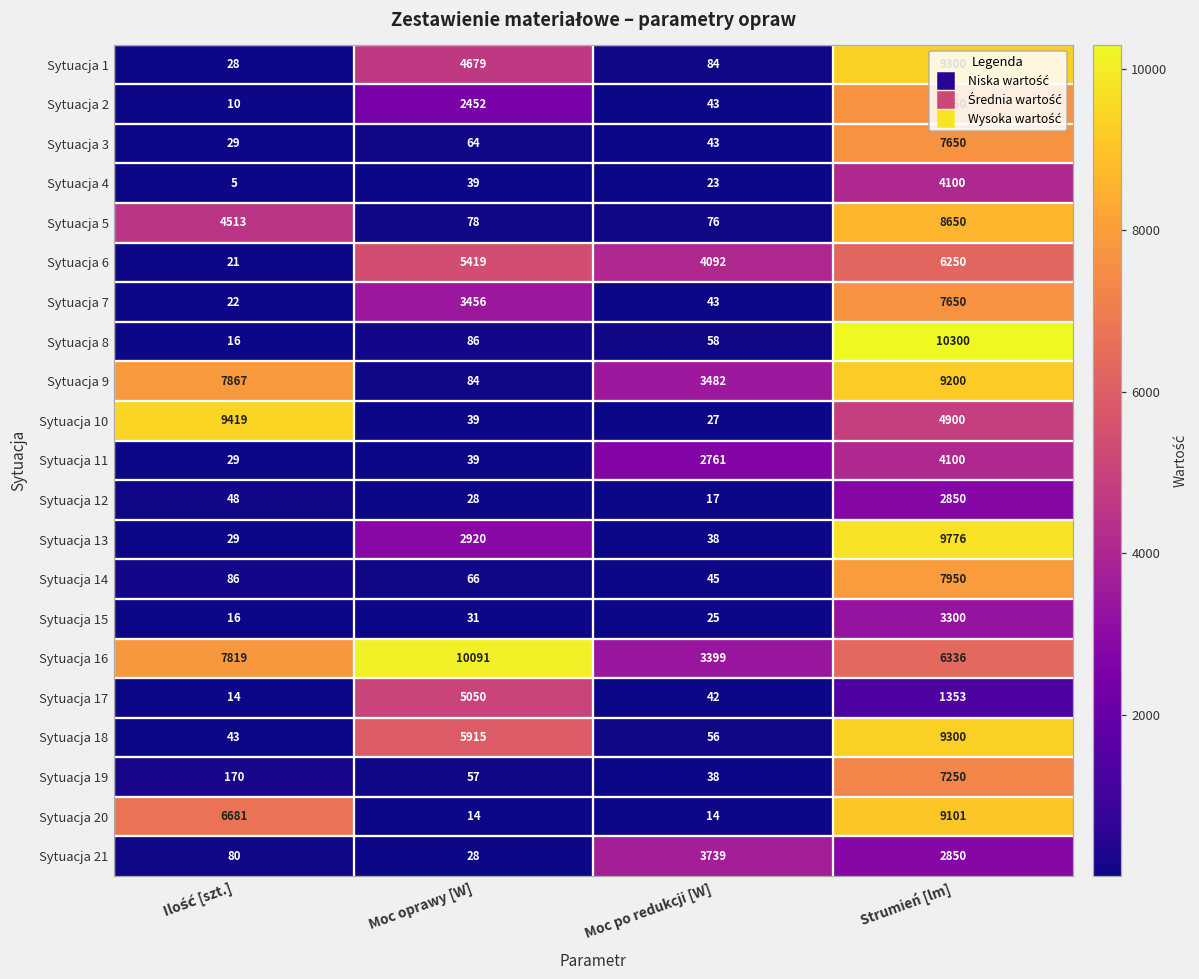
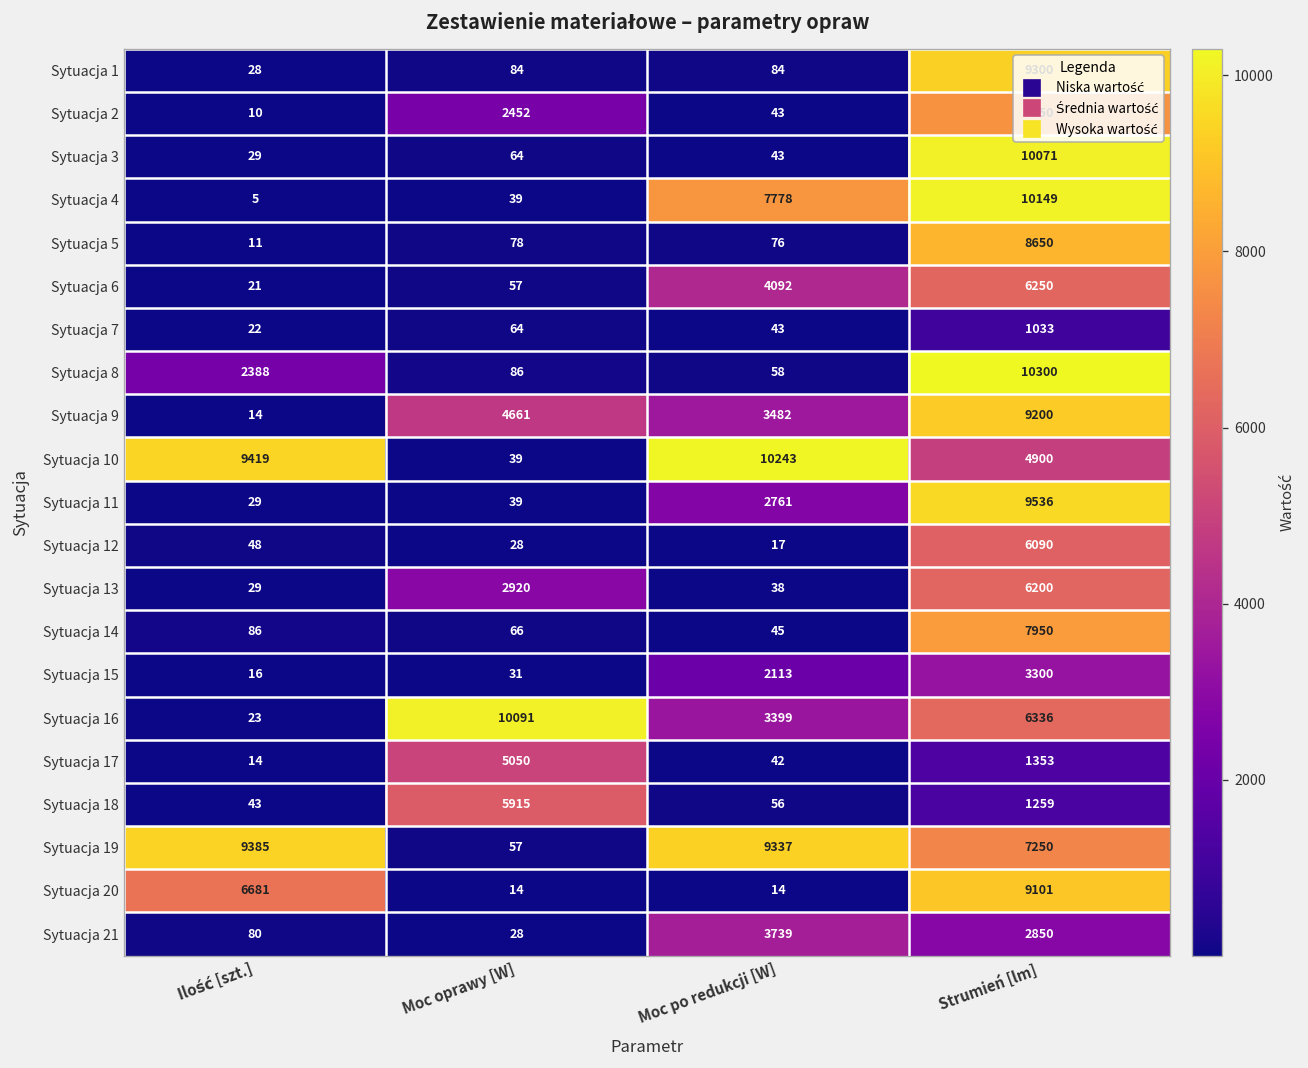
Sytuacja 1, Moc oprawy [W]: 4679 -> 84
Sytuacja 3, Strumień [lm]: 7650 -> 10071
Sytuacja 4, Moc po redukcji [W]: 23 -> 7778
Sytuacja 4, Strumień [lm]: 4100 -> 10149
Sytuacja 5, Ilość [szt.]: 4513 -> 11
Sytuacja 6, Moc oprawy [W]: 5419 -> 57
Sytuacja 7, Moc oprawy [W]: 3456 -> 64
Sytuacja 7, Strumień [lm]: 7650 -> 1033
Sytuacja 8, Ilość [szt.]: 16 -> 2388
Sytuacja 9, Ilość [szt.]: 7867 -> 14
Sytuacja 9, Moc oprawy [W]: 84 -> 4661
Sytuacja 10, Moc po redukcji [W]: 27 -> 10243
Sytuacja 11, Strumień [lm]: 4100 -> 9536
Sytuacja 12, Strumień [lm]: 2850 -> 6090
Sytuacja 13, Strumień [lm]: 9776 -> 6200
Sytuacja 15, Moc po redukcji [W]: 25 -> 2113
Sytuacja 16, Ilość [szt.]: 7819 -> 23
Sytuacja 18, Strumień [lm]: 9300 -> 1259
Sytuacja 19, Ilość [szt.]: 170 -> 9385
Sytuacja 19, Moc po redukcji [W]: 38 -> 9337
